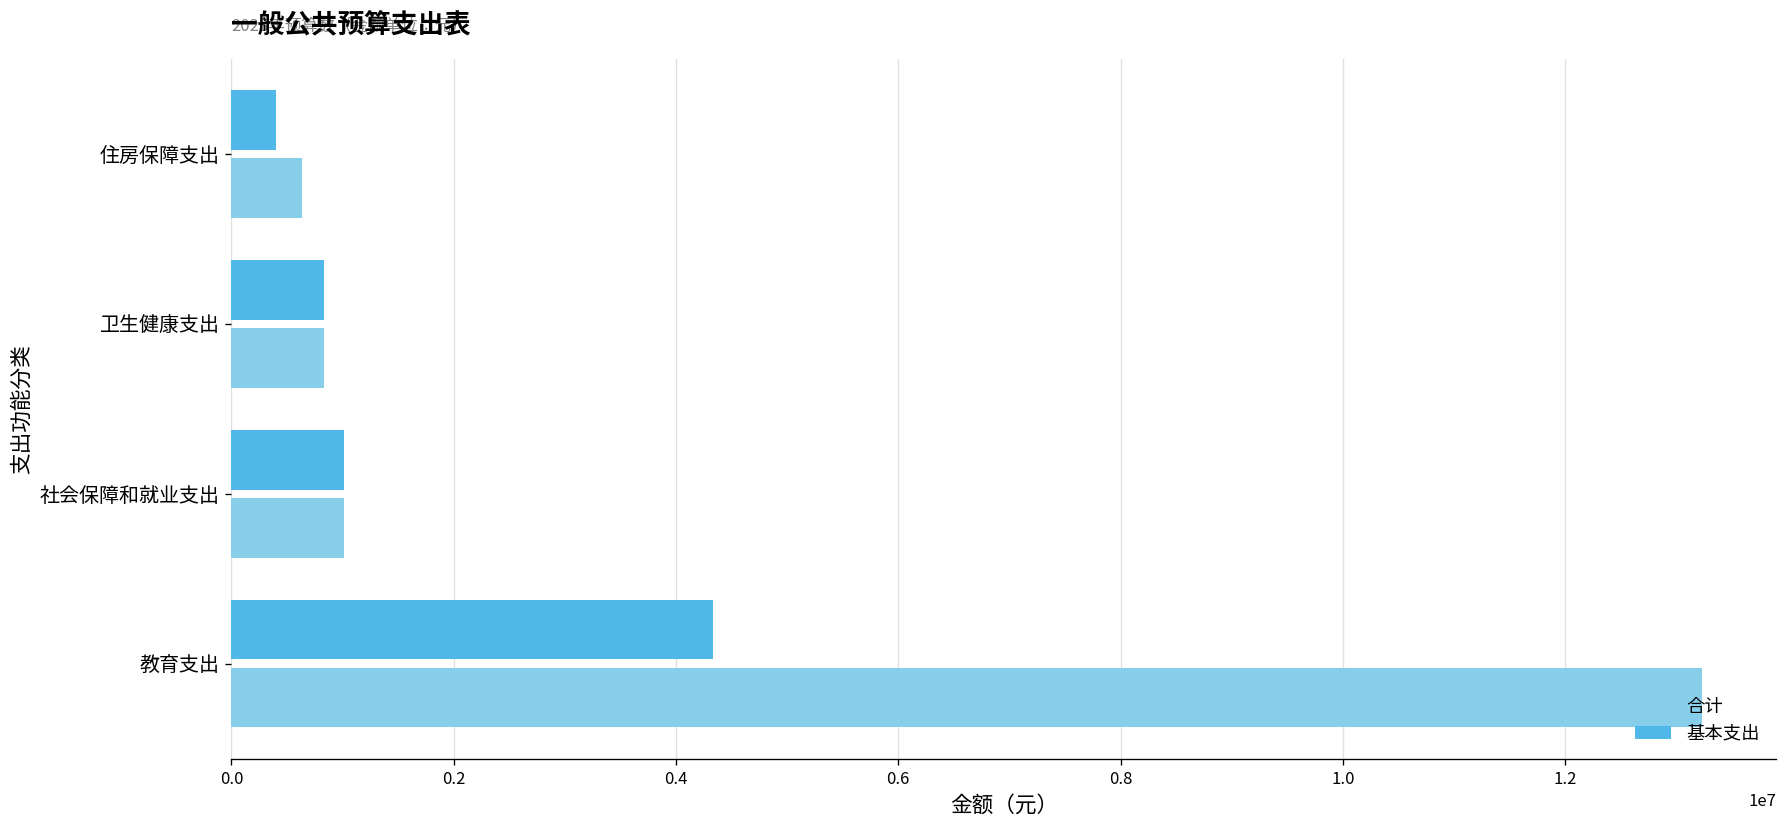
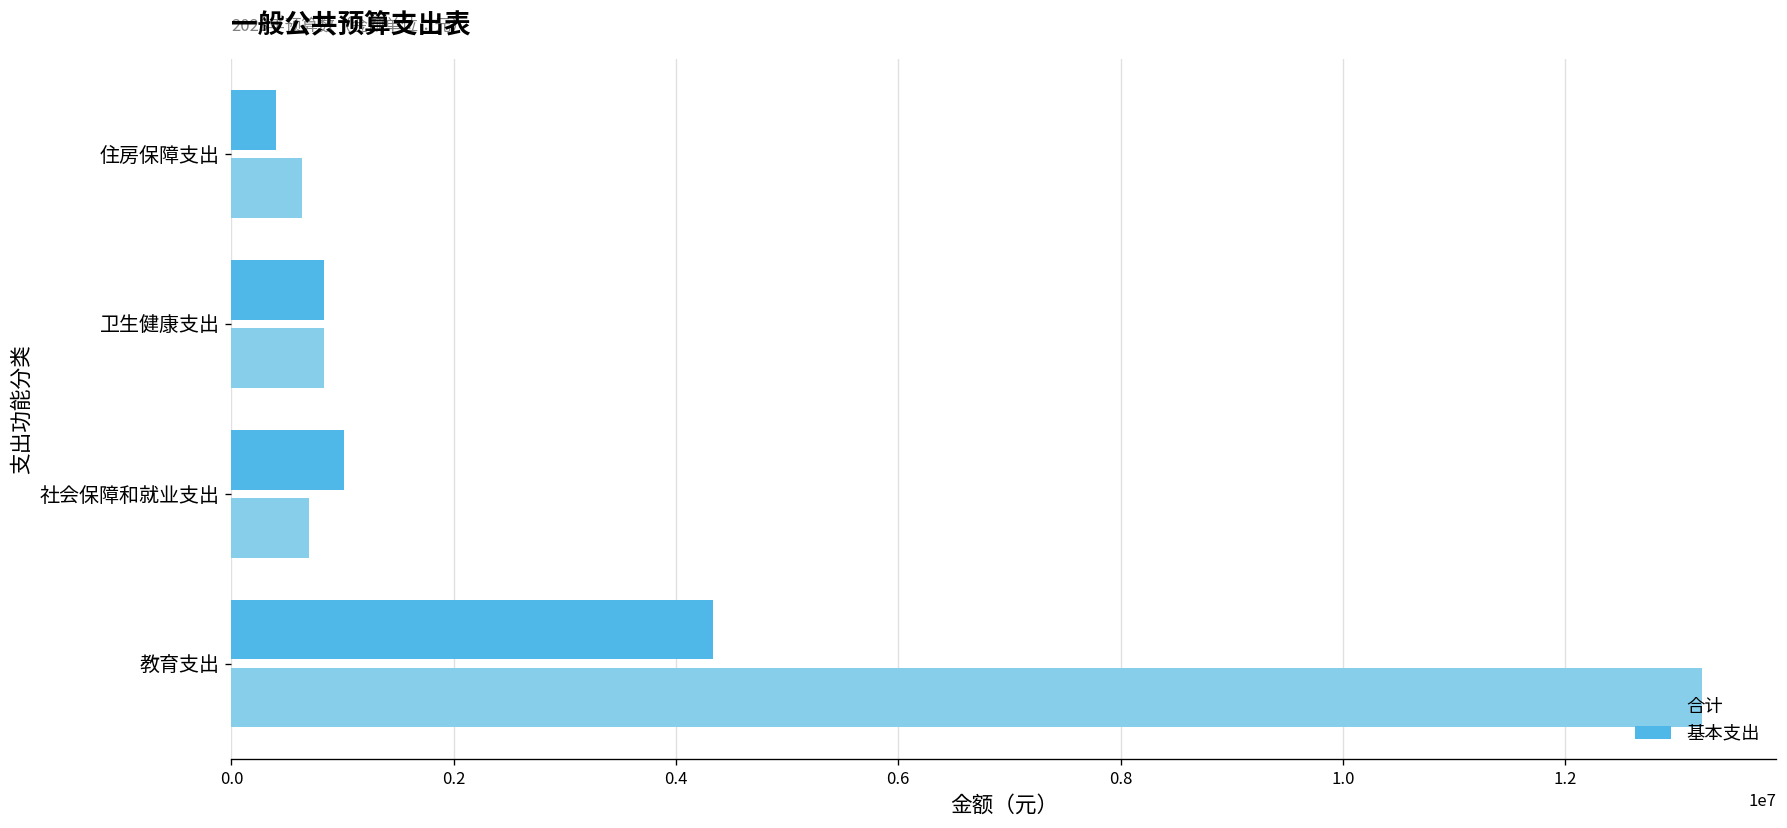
合计, 社会保障和就业支出: 1000000 -> 700000
